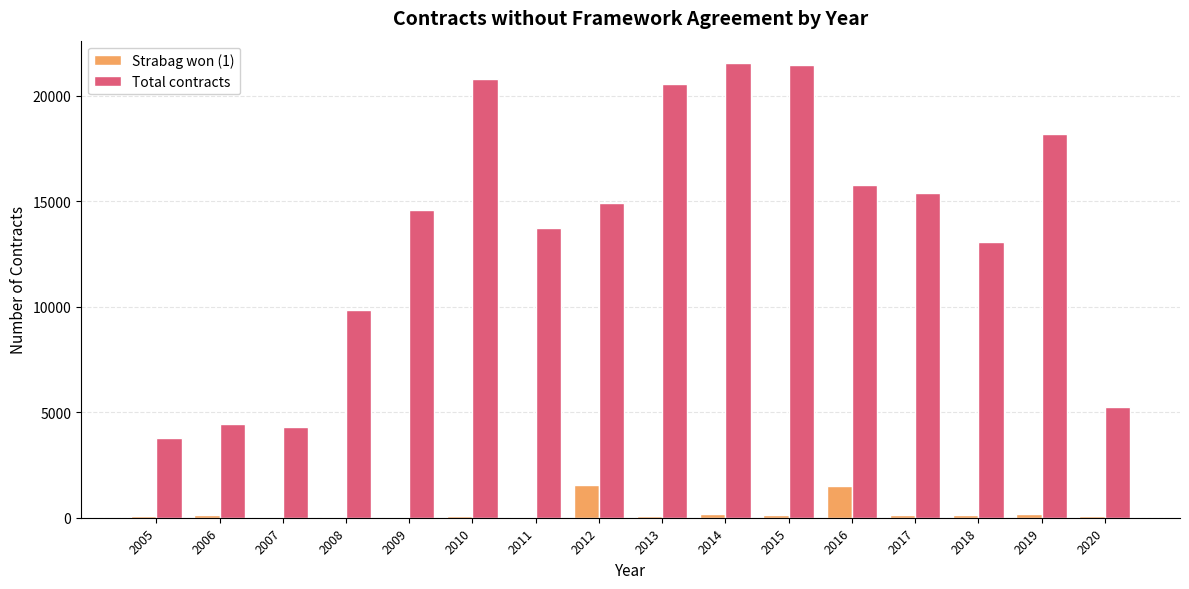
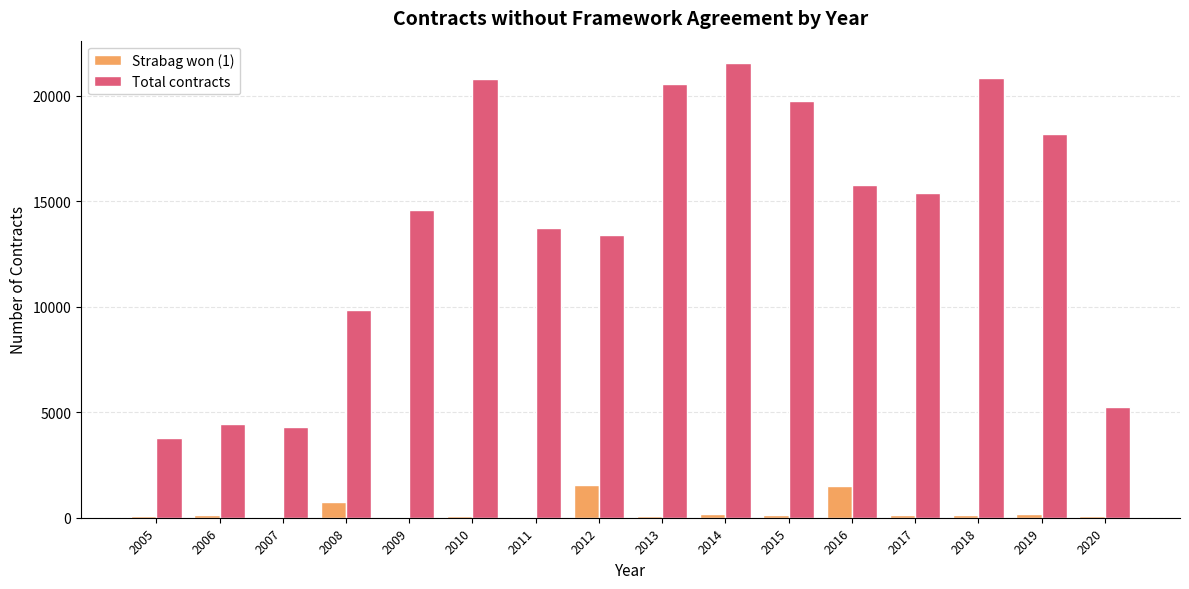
Strabag won (1), 2008: 0 -> 700
Total contracts, 2012: 14900 -> 13400
Total contracts, 2015: 21500 -> 19700
Total contracts, 2018: 13100 -> 20800
